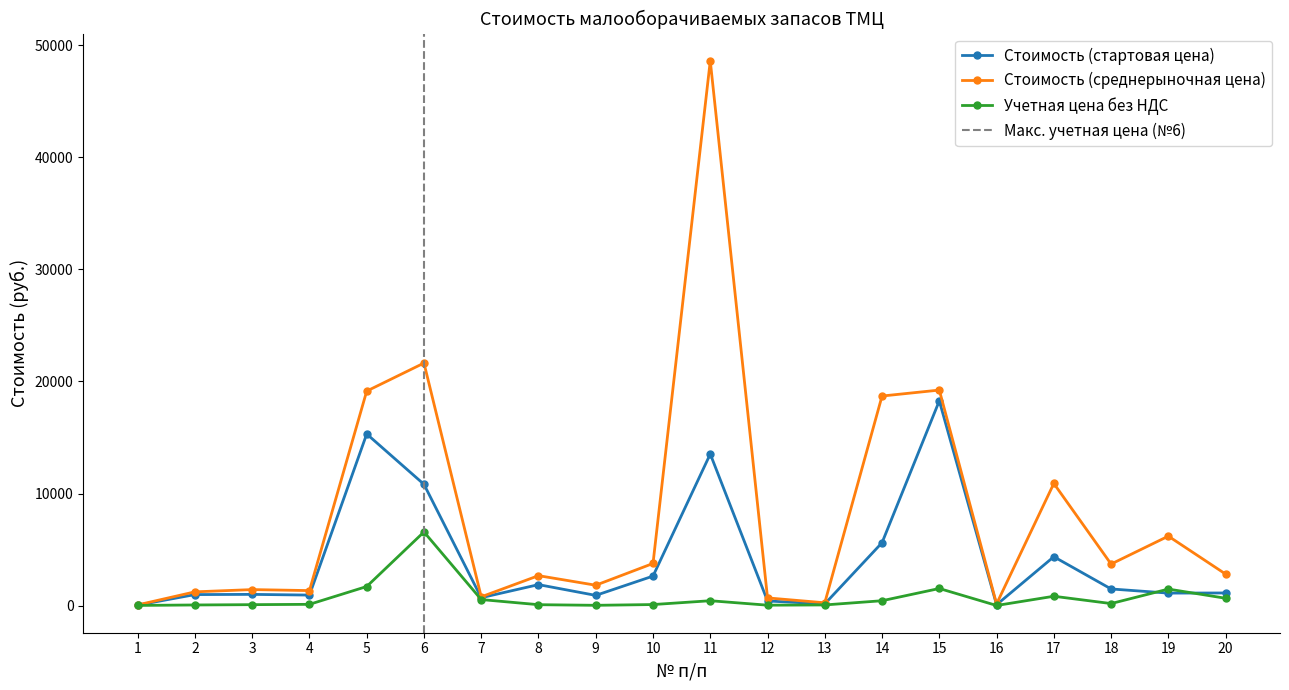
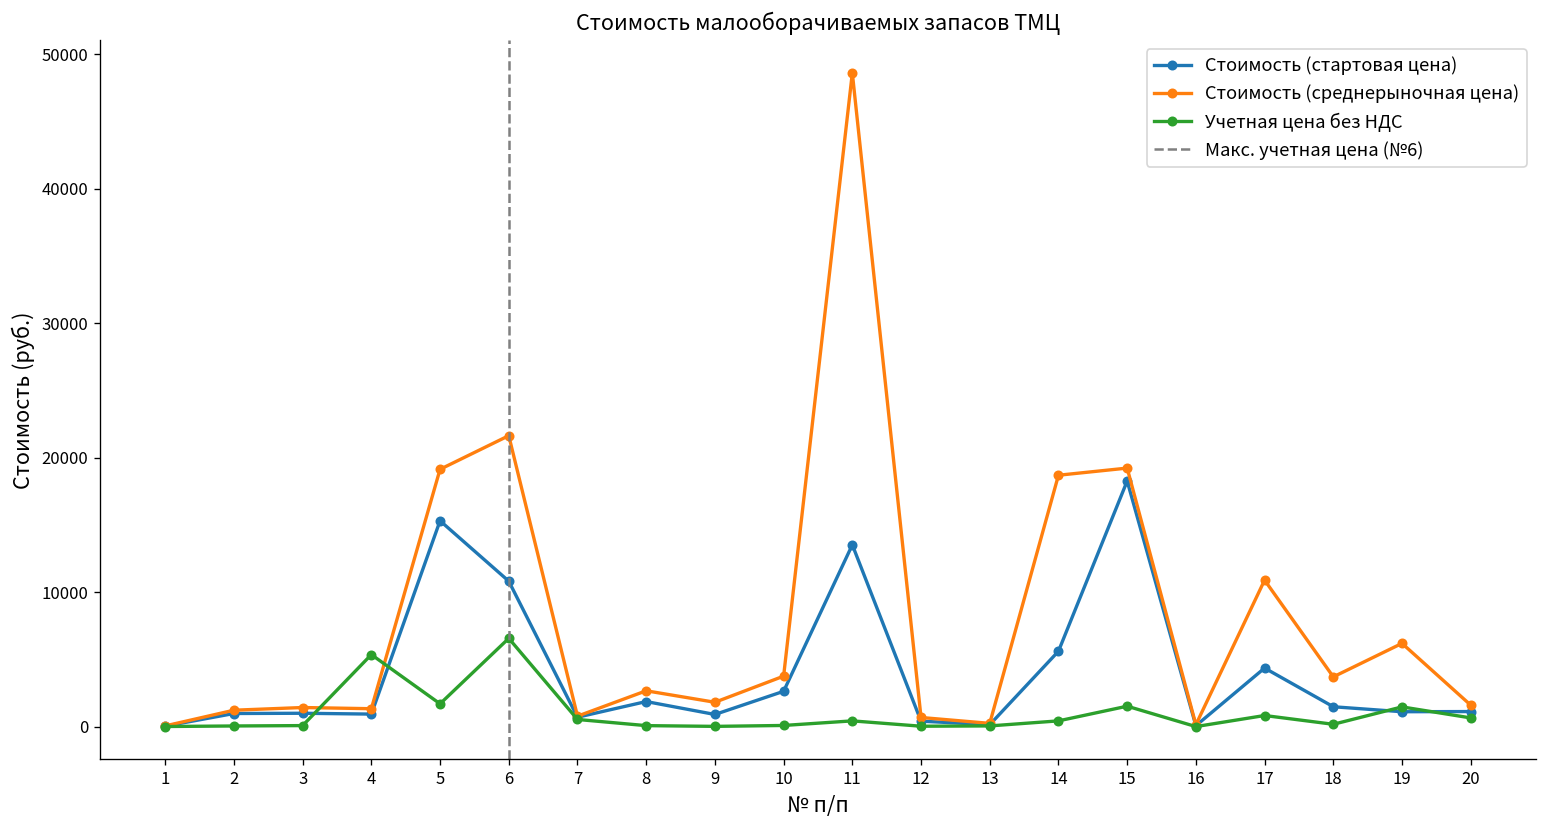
Учетная цена без НДС, 4: 100 -> 5400
Стоимость (среднерыночная цена), 20: 2800 -> 1600
